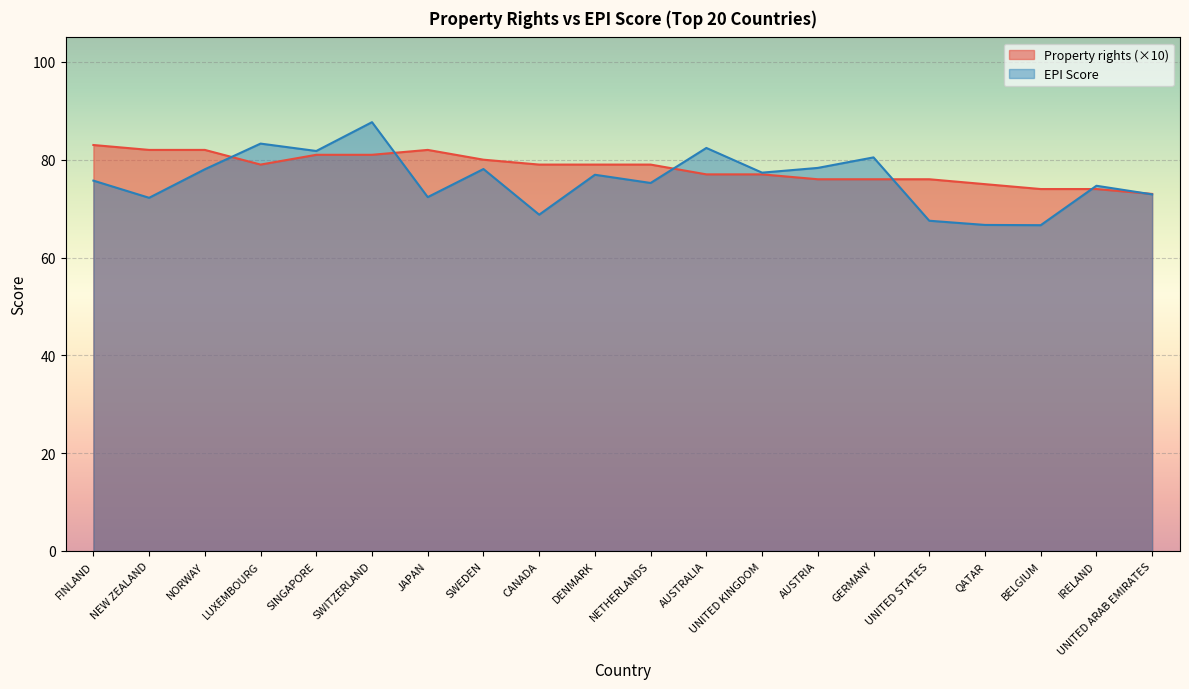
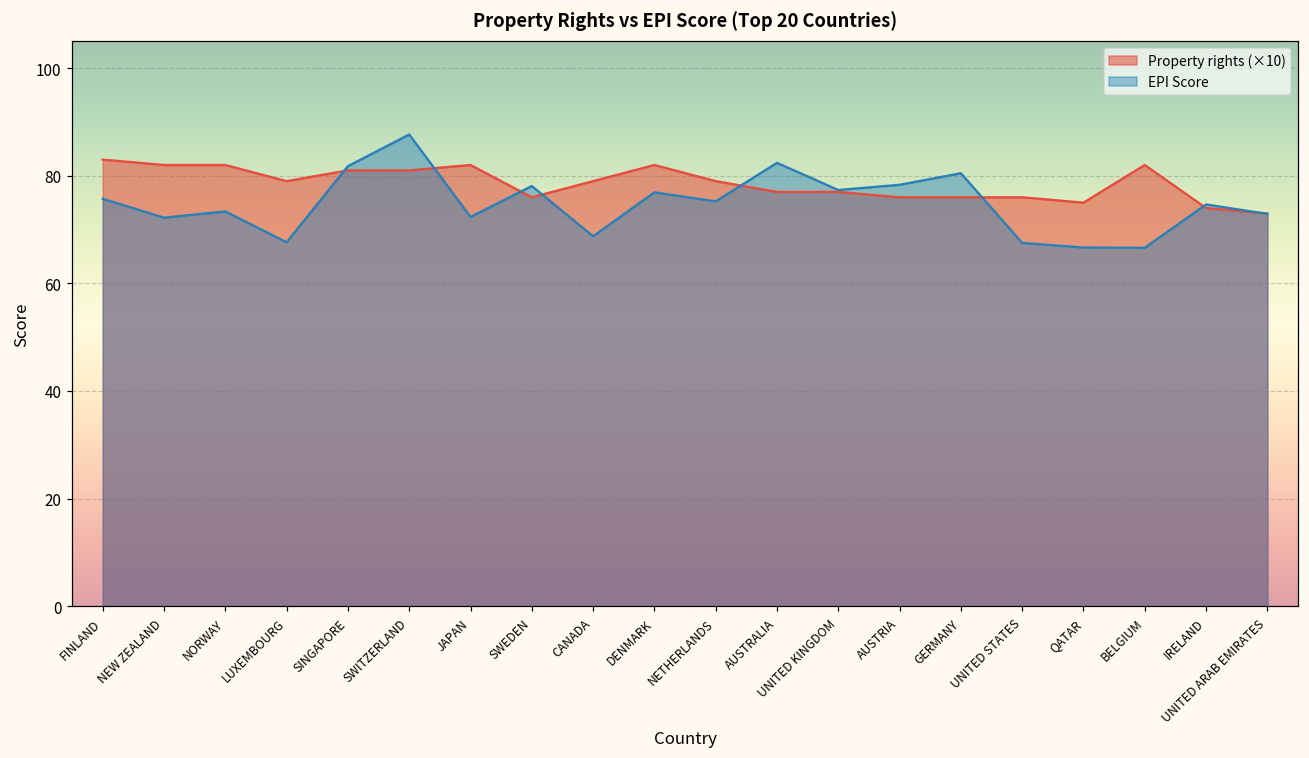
EPI Score, NORWAY: 78 -> 73
EPI Score, LUXEMBOURG: 83 -> 68
Property rights (×10), SWEDEN: 80 -> 76
Property rights (×10), DENMARK: 79 -> 82
Property rights (×10), BELGIUM: 74 -> 82
